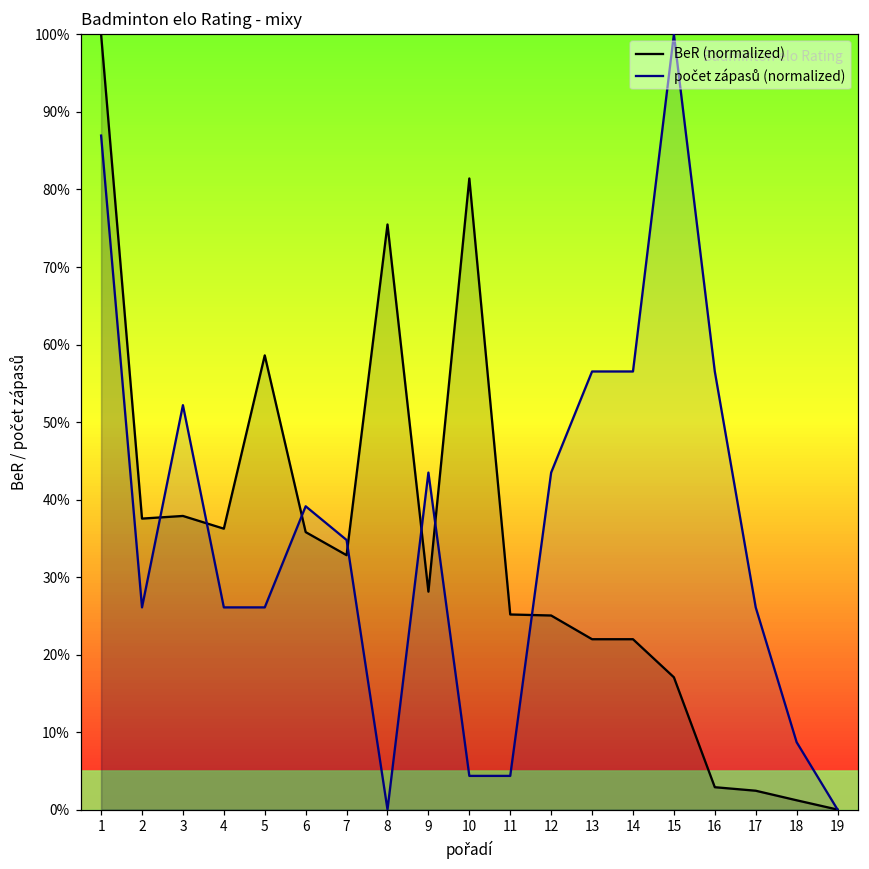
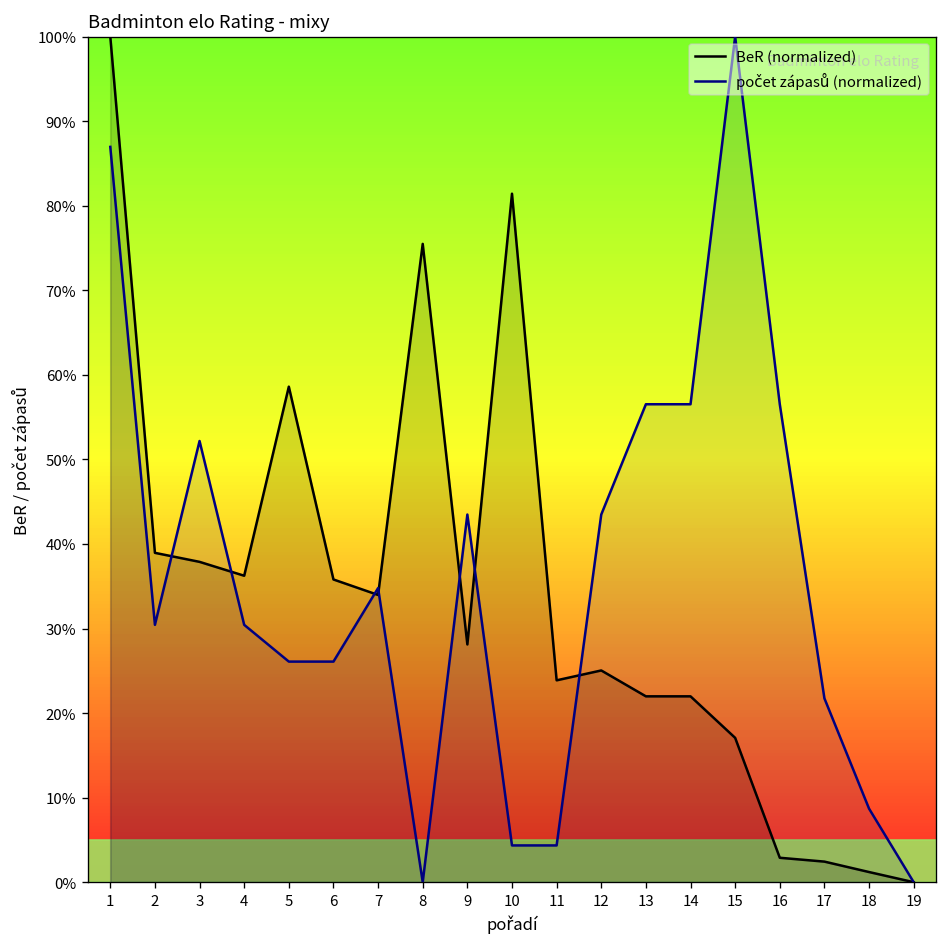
BeR (normalized), 2: 38% -> 39%
počet zápasů (normalized), 2: 26% -> 30%
počet zápasů (normalized), 4: 26% -> 30%
počet zápasů (normalized), 6: 39% -> 26%
BeR (normalized), 7: 33% -> 34%
BeR (normalized), 11: 25% -> 24%
počet zápasů (normalized), 17: 26% -> 22%
